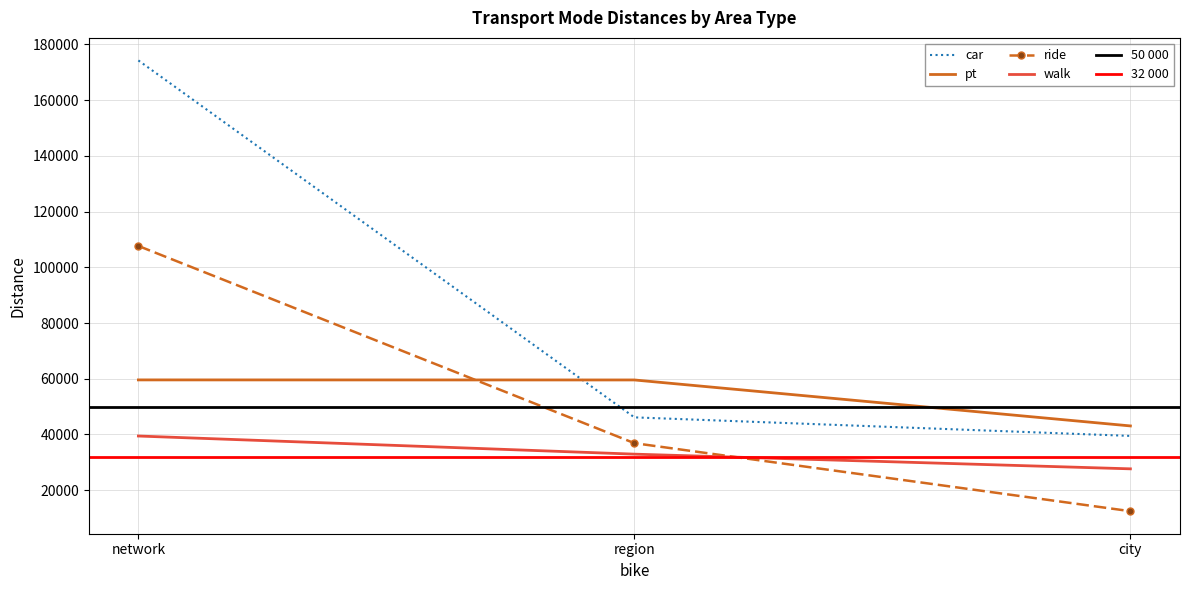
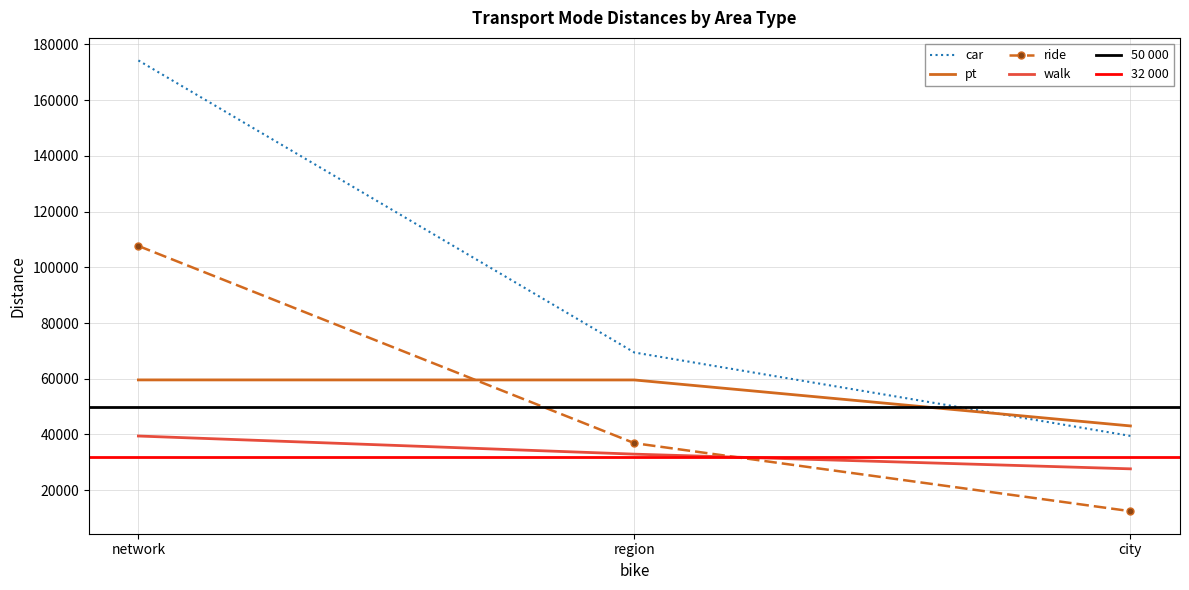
car, region: 46000 -> 69000
